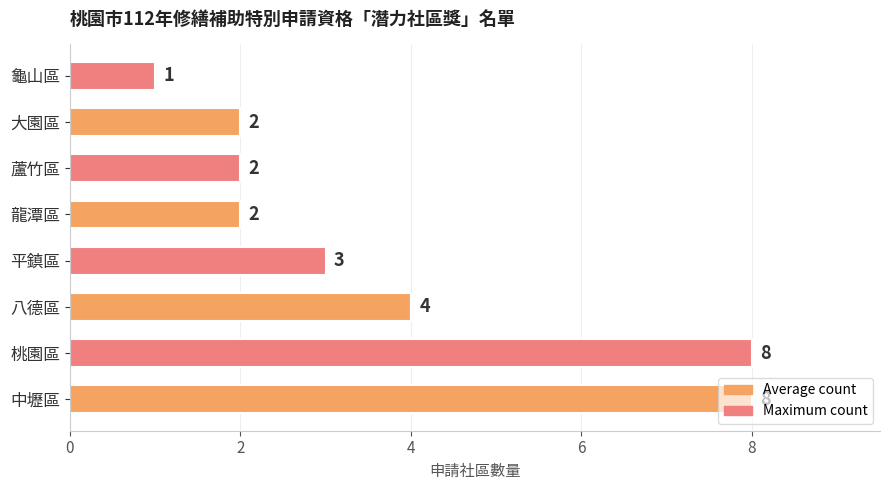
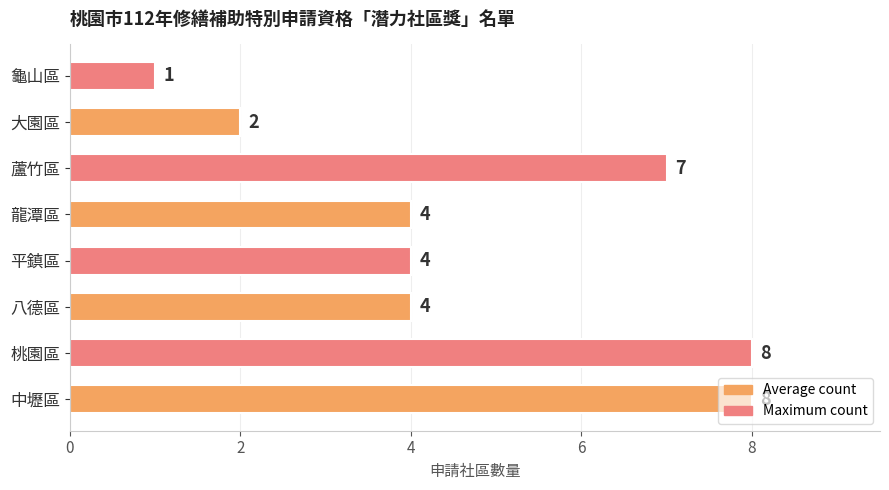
蘆竹區: 2 -> 7
龍潭區: 2 -> 4
平鎮區: 3 -> 4
